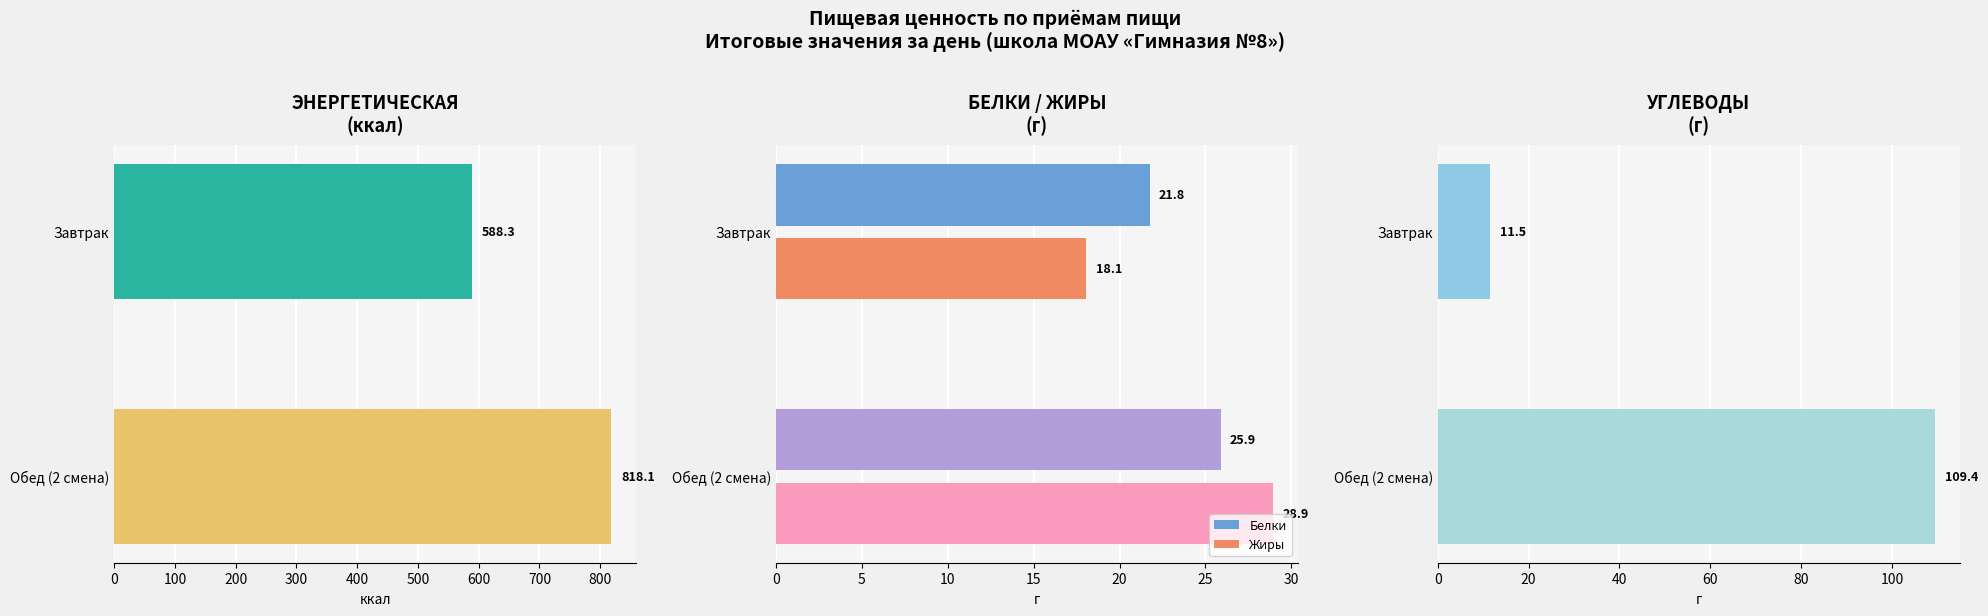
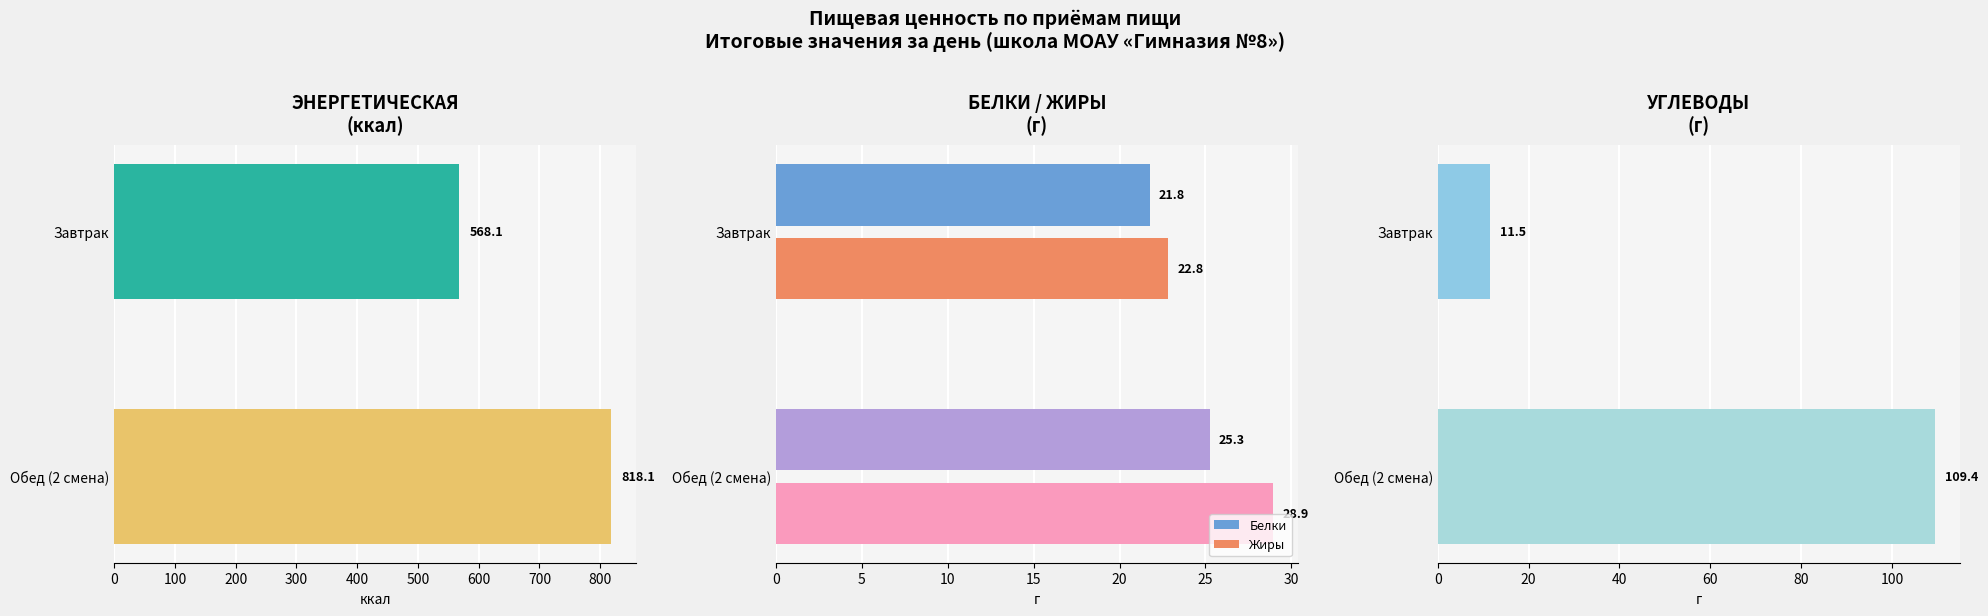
ЭНЕРГЕТИЧЕСКАЯ (ккал), Завтрак: 588.3 -> 568.1
БЕЛКИ / ЖИРЫ (г), Жиры, Завтрак: 18.1 -> 22.8
БЕЛКИ / ЖИРЫ (г), Белки, Обед (2 смена): 25.9 -> 25.3
